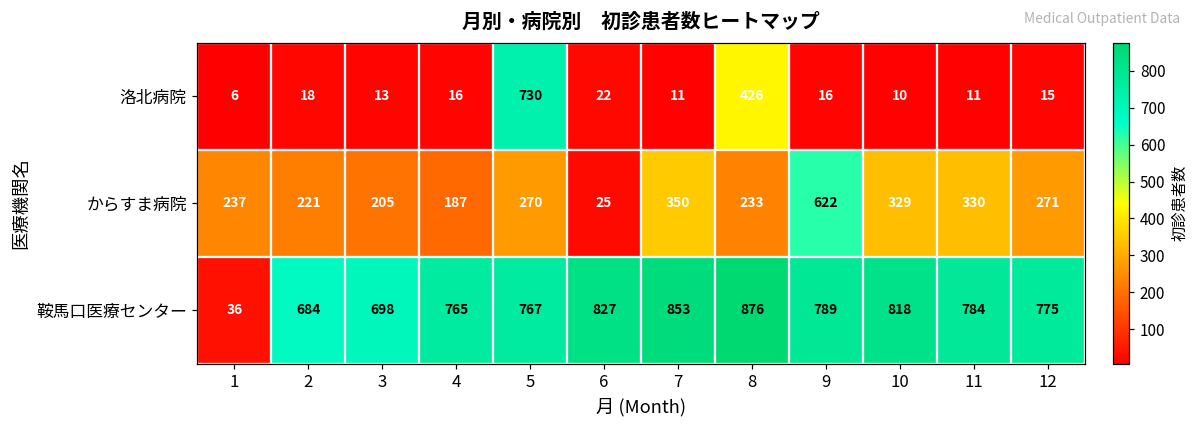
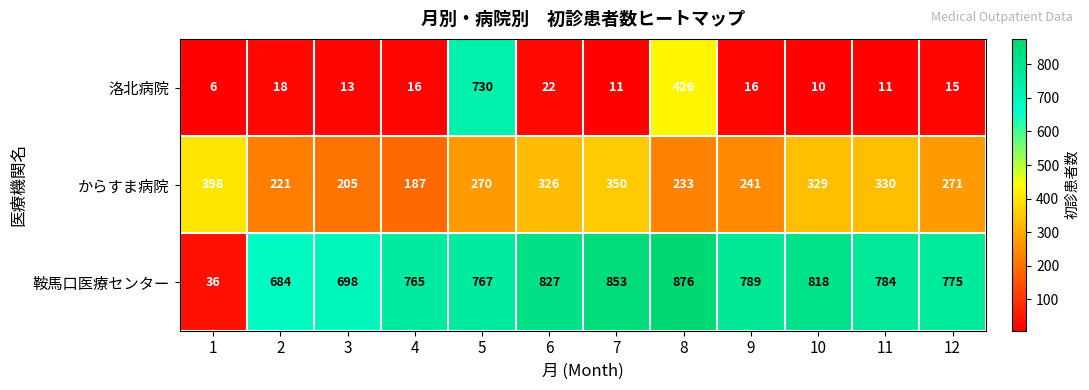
からすま病院, 1: 237 -> 398
からすま病院, 6: 25 -> 326
からすま病院, 9: 622 -> 241
